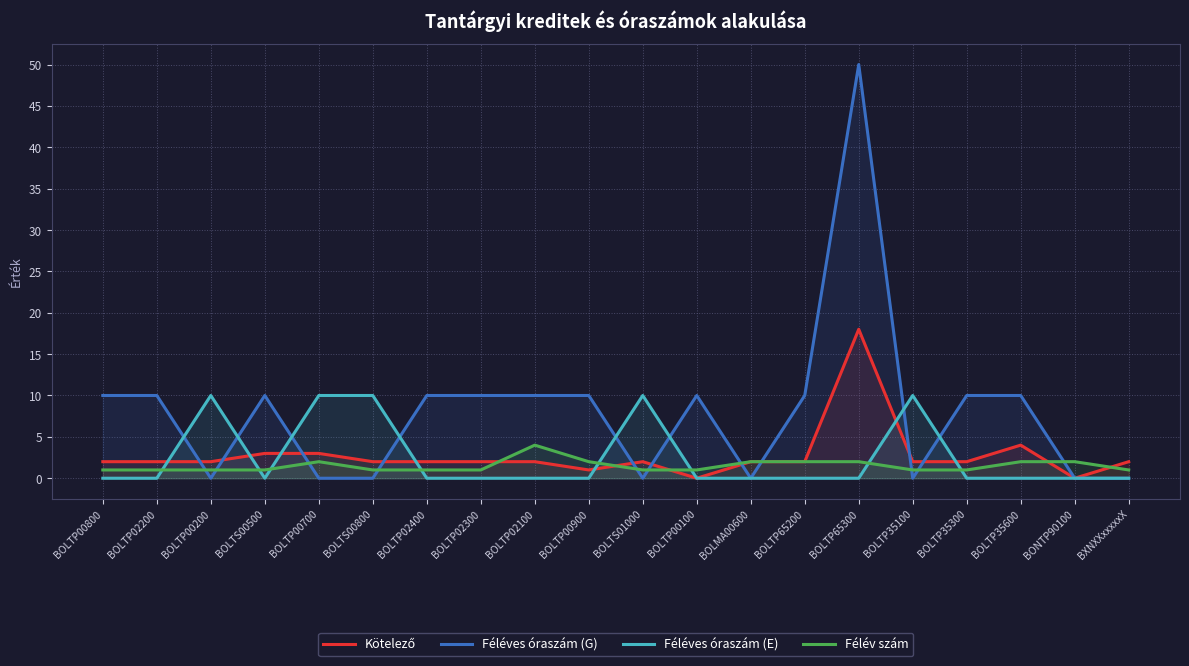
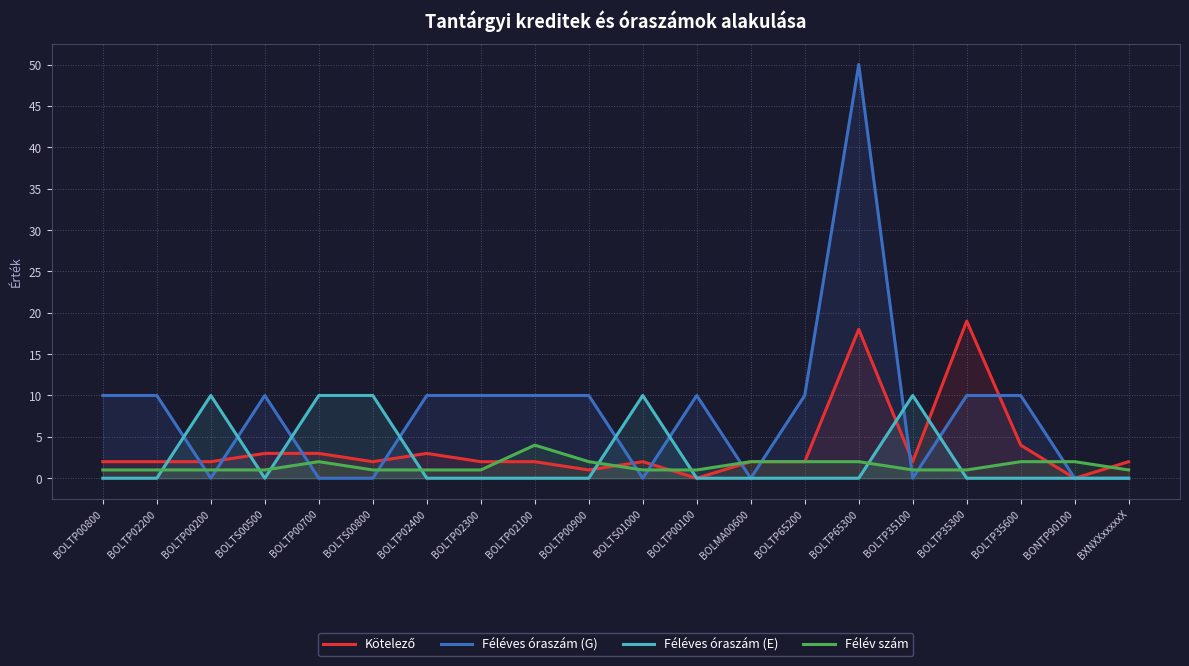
Kötelező, BOLTP02400: 2 -> 3
Kötelező, BOLTP35300: 2 -> 19
